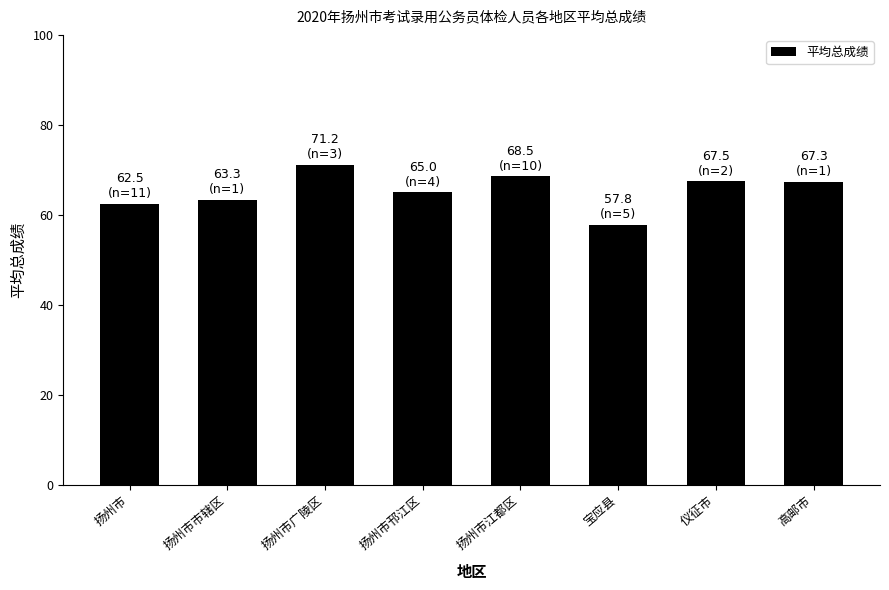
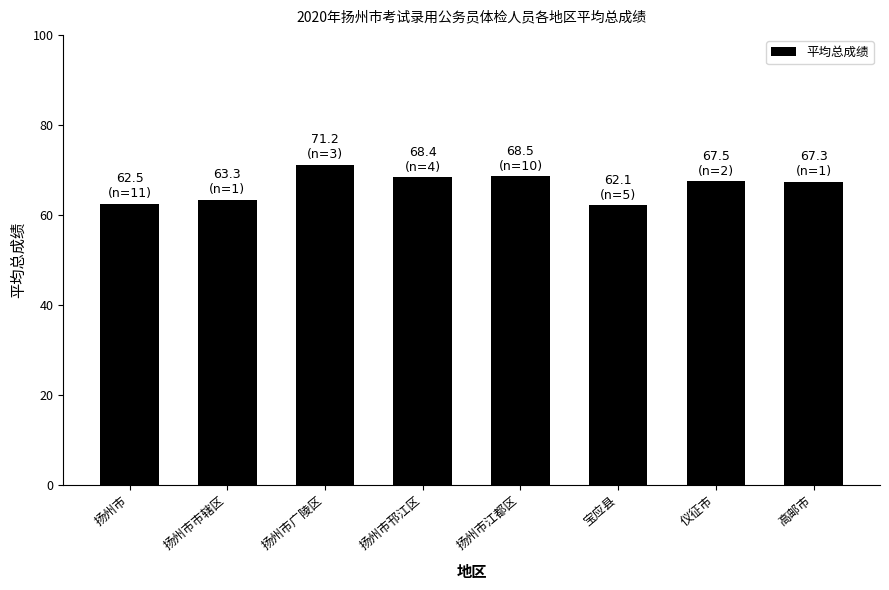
扬州市邗江区: 65.0 -> 68.4
宝应县: 57.8 -> 62.1
